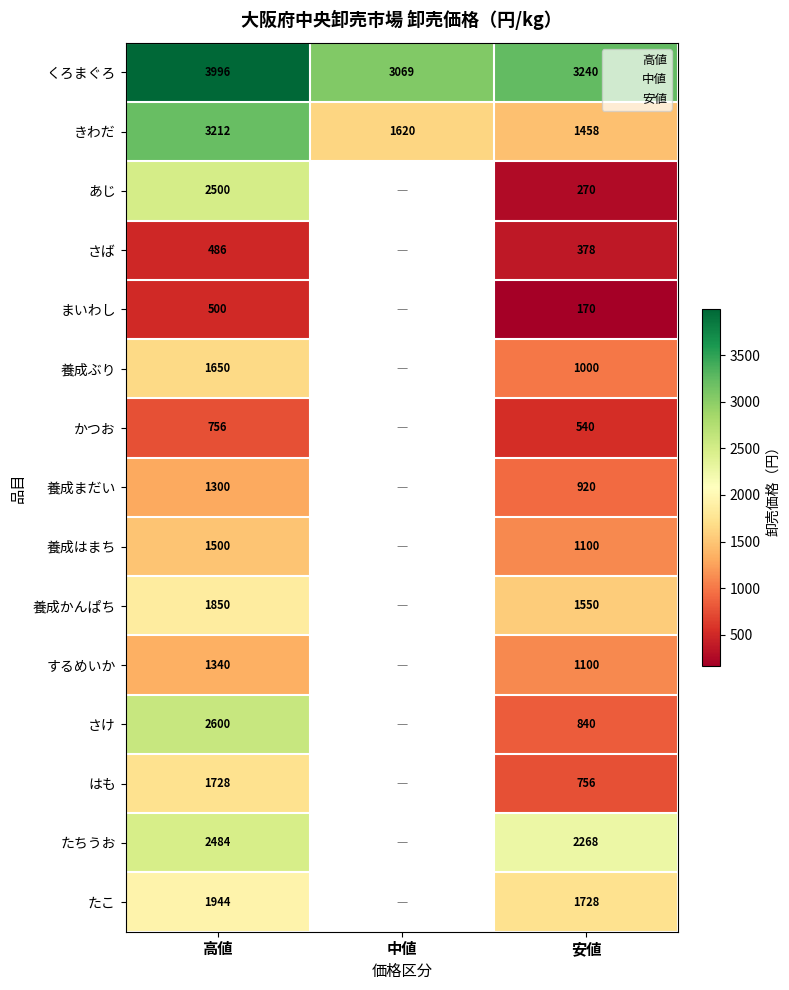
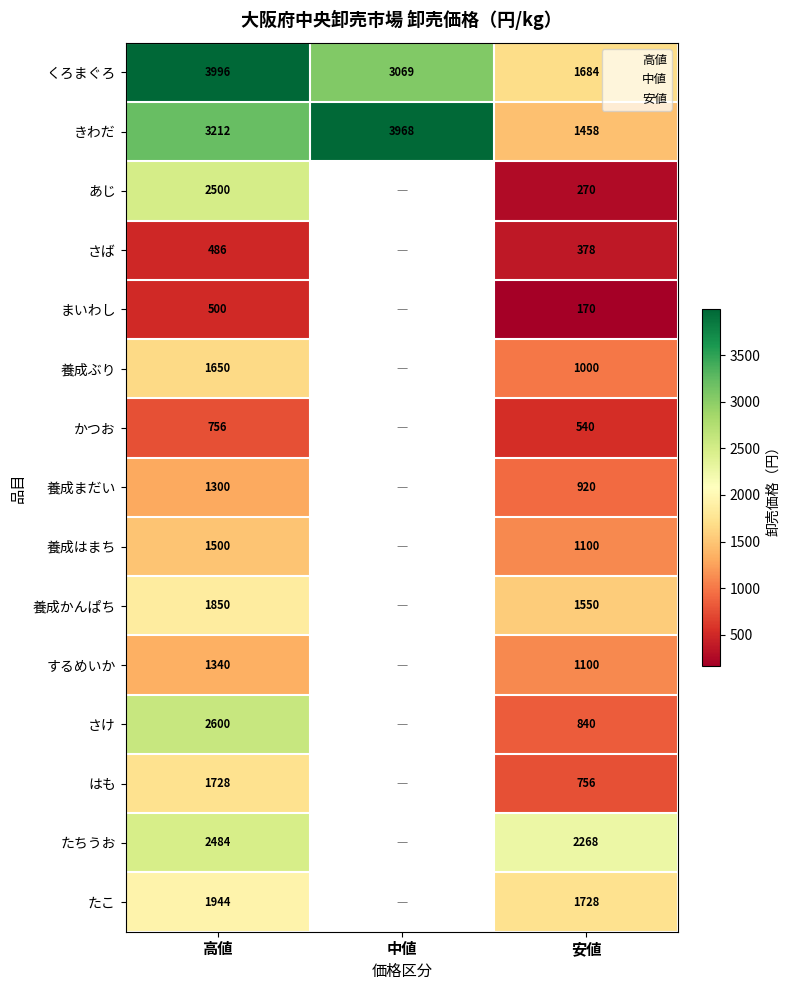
くろまぐろ, 安値: 3240 -> 1684
きわだ, 中値: 1620 -> 3968
